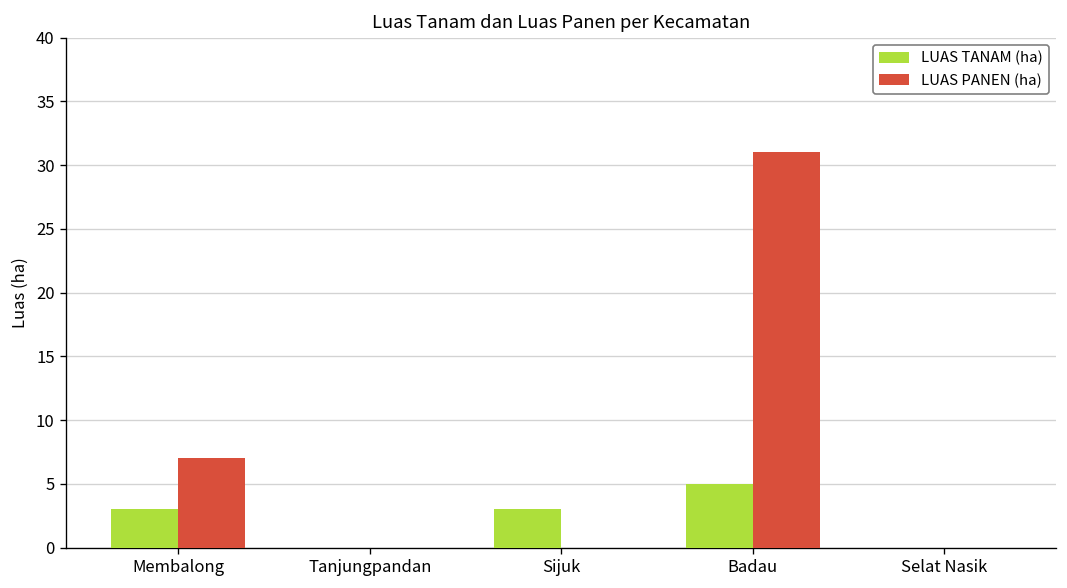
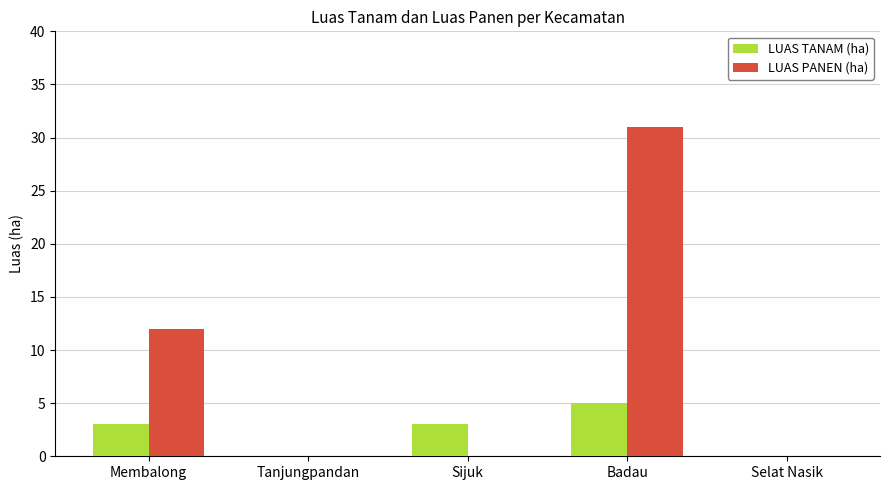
LUAS PANEN (ha), Membalong: 7 -> 12
